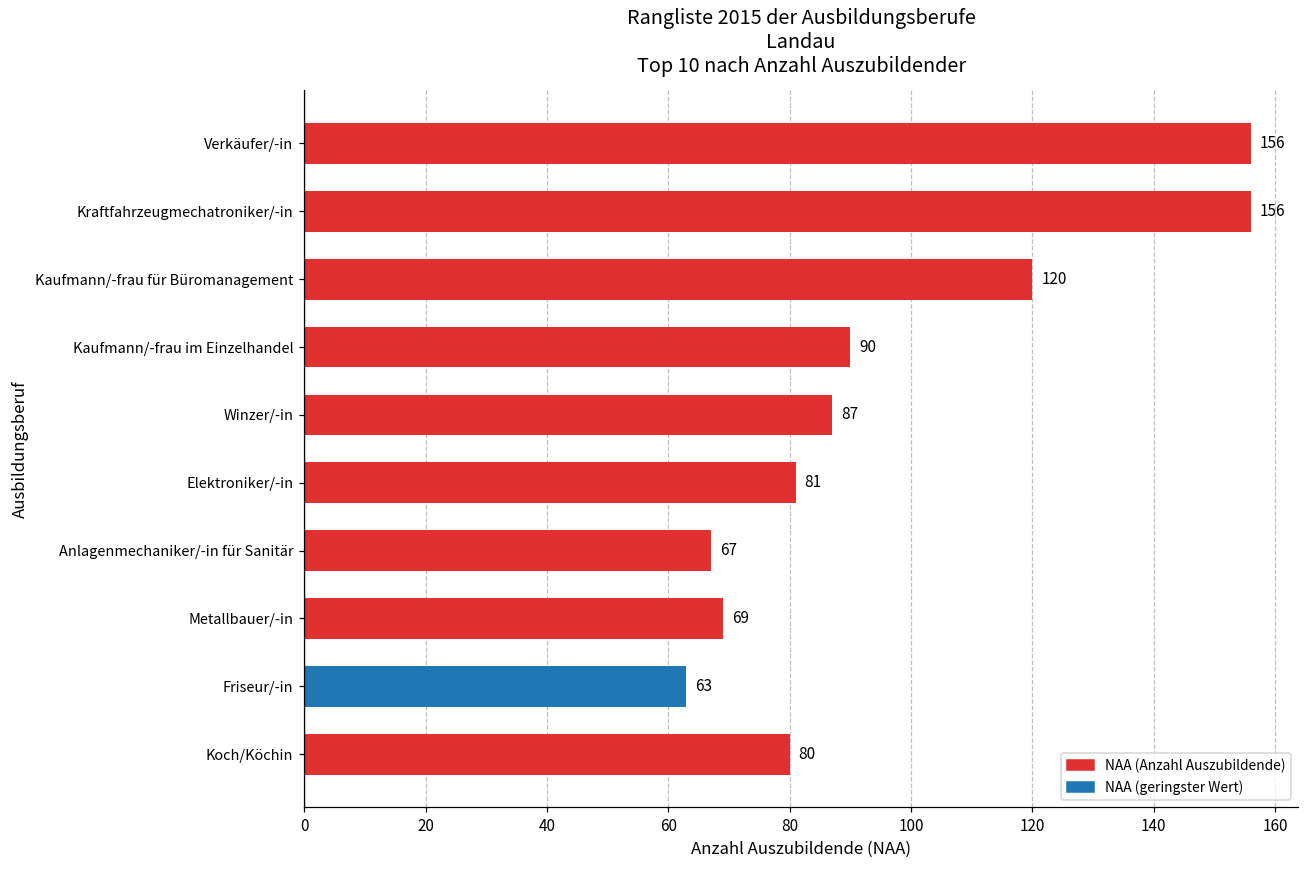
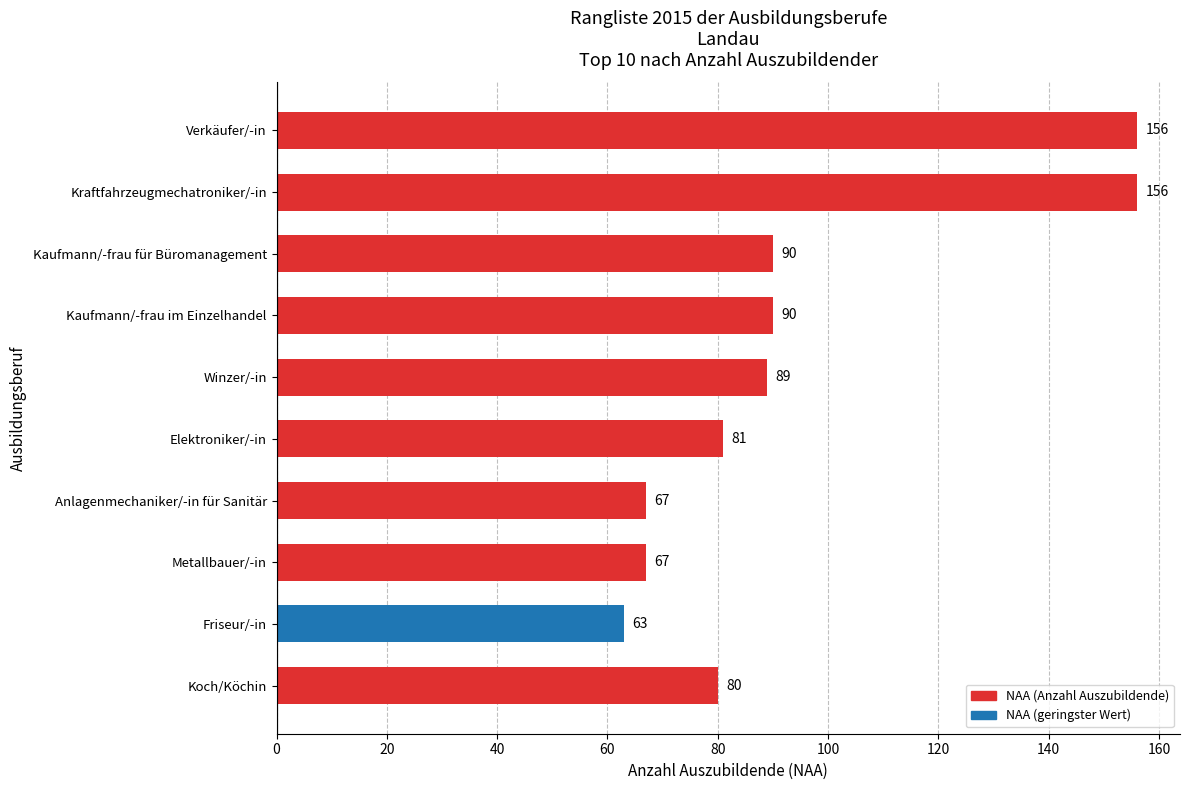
Kaufmann/-frau für Büromanagement: 120 -> 90
Winzer/-in: 87 -> 89
Metallbauer/-in: 69 -> 67
